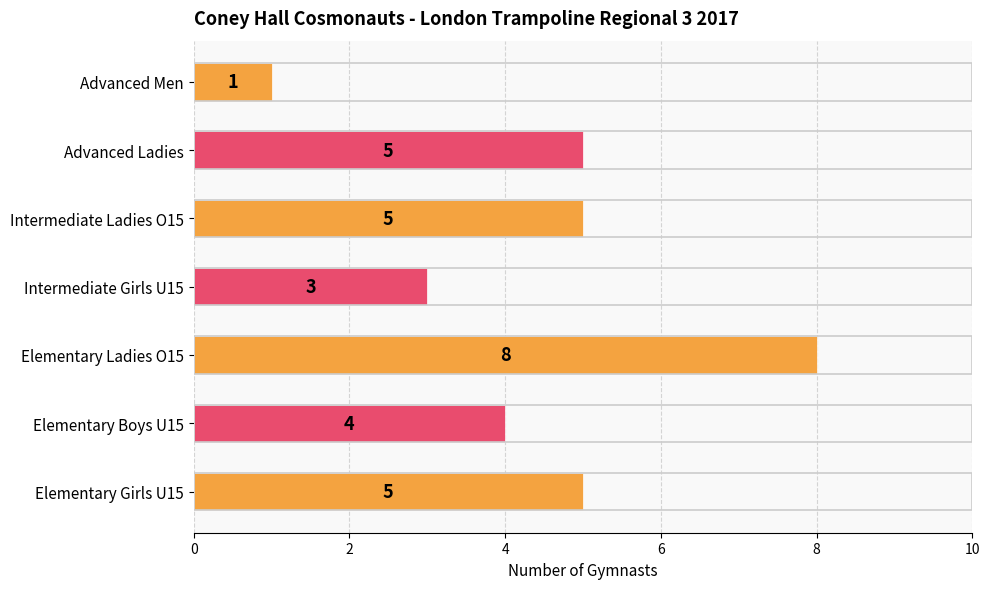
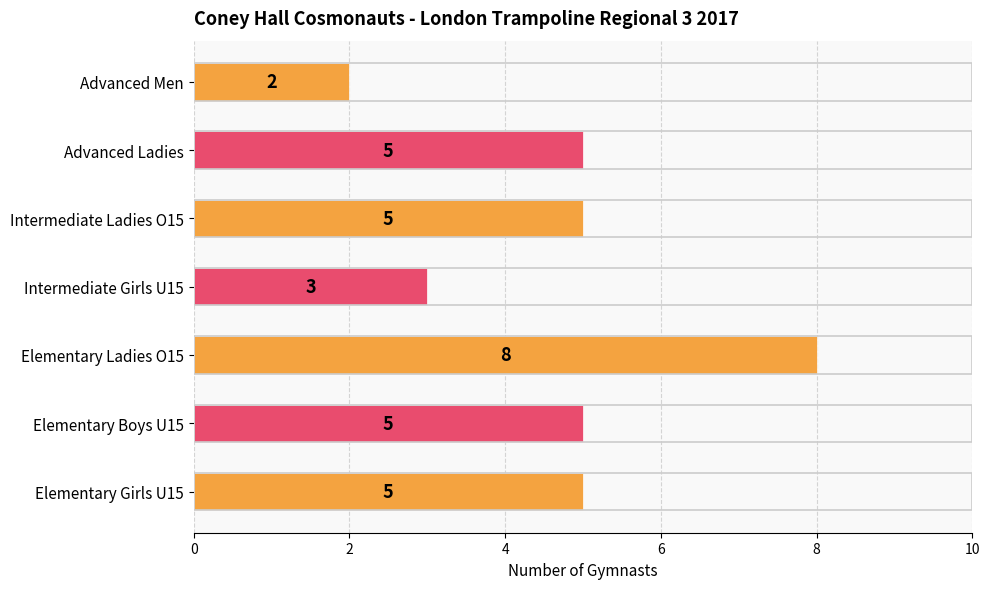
Advanced Men: 1 -> 2
Elementary Boys U15: 4 -> 5
